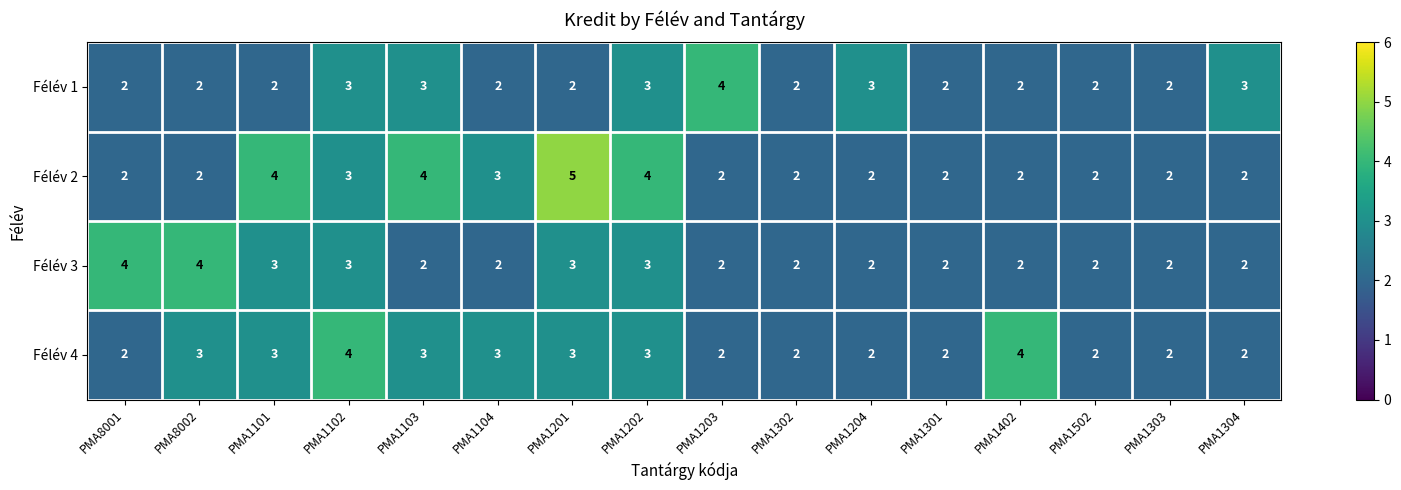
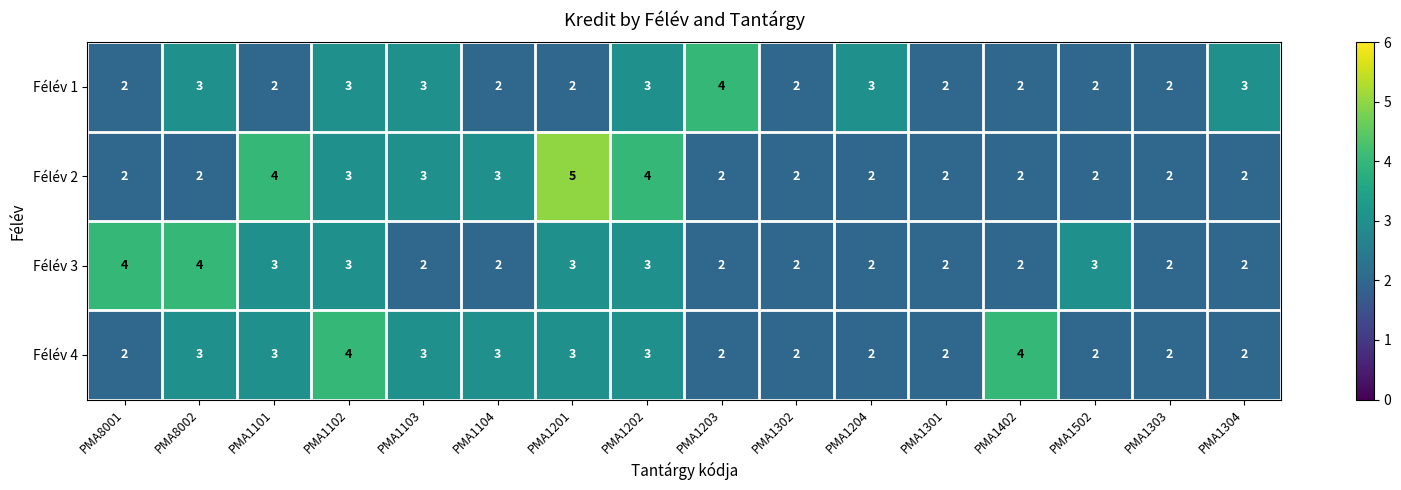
Félév 1, PMA8002: 2 -> 3
Félév 2, PMA1103: 4 -> 3
Félév 3, PMA1502: 2 -> 3
